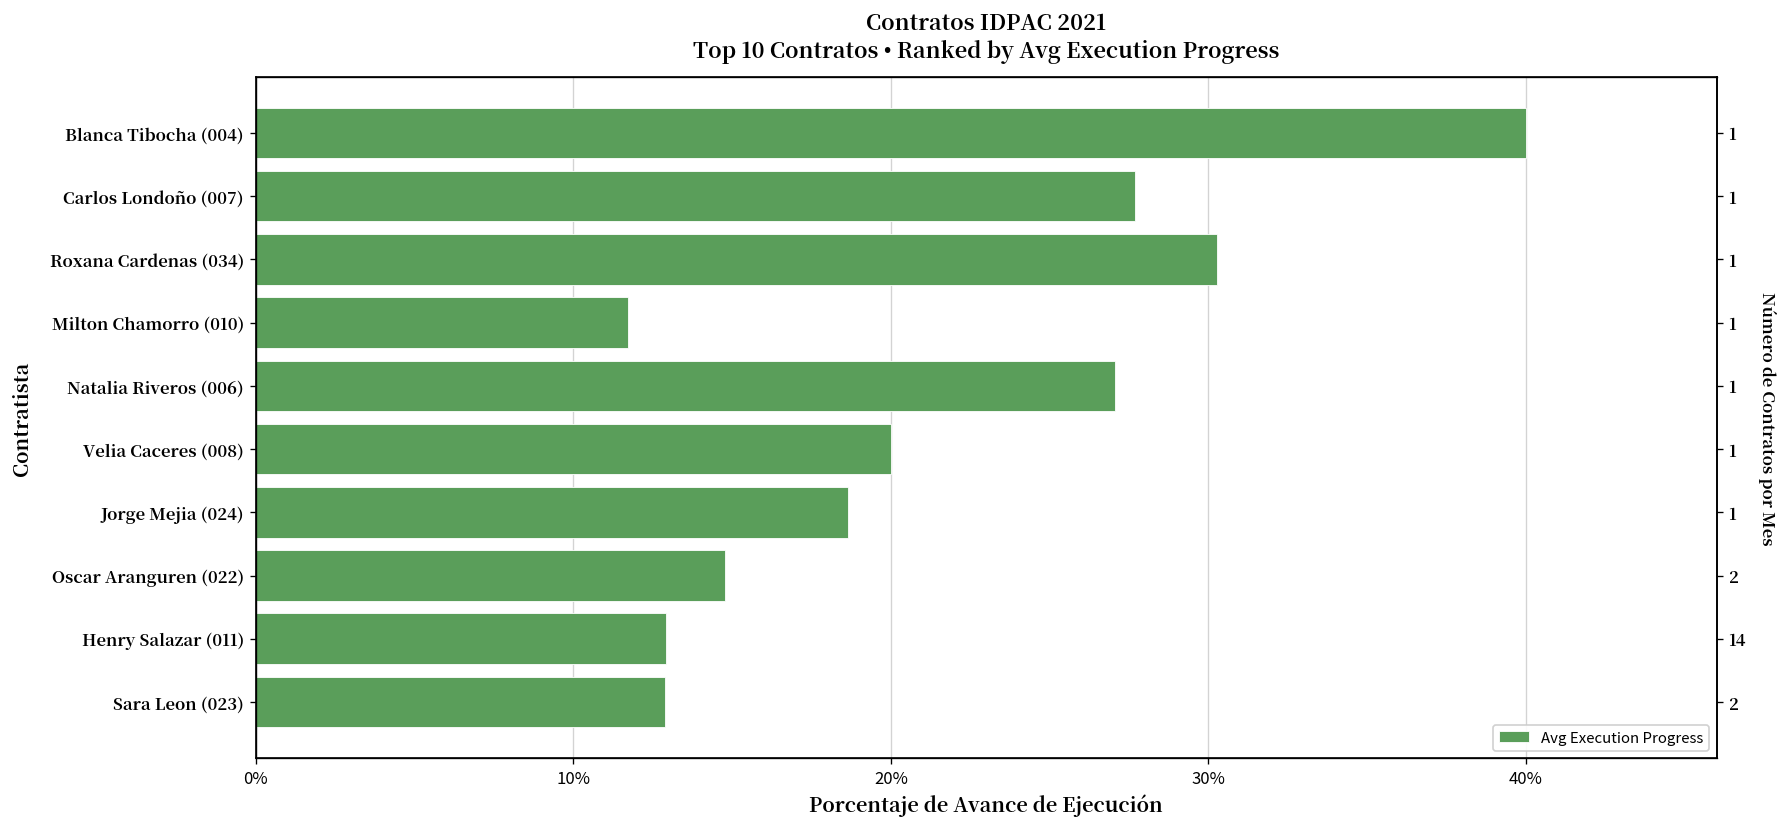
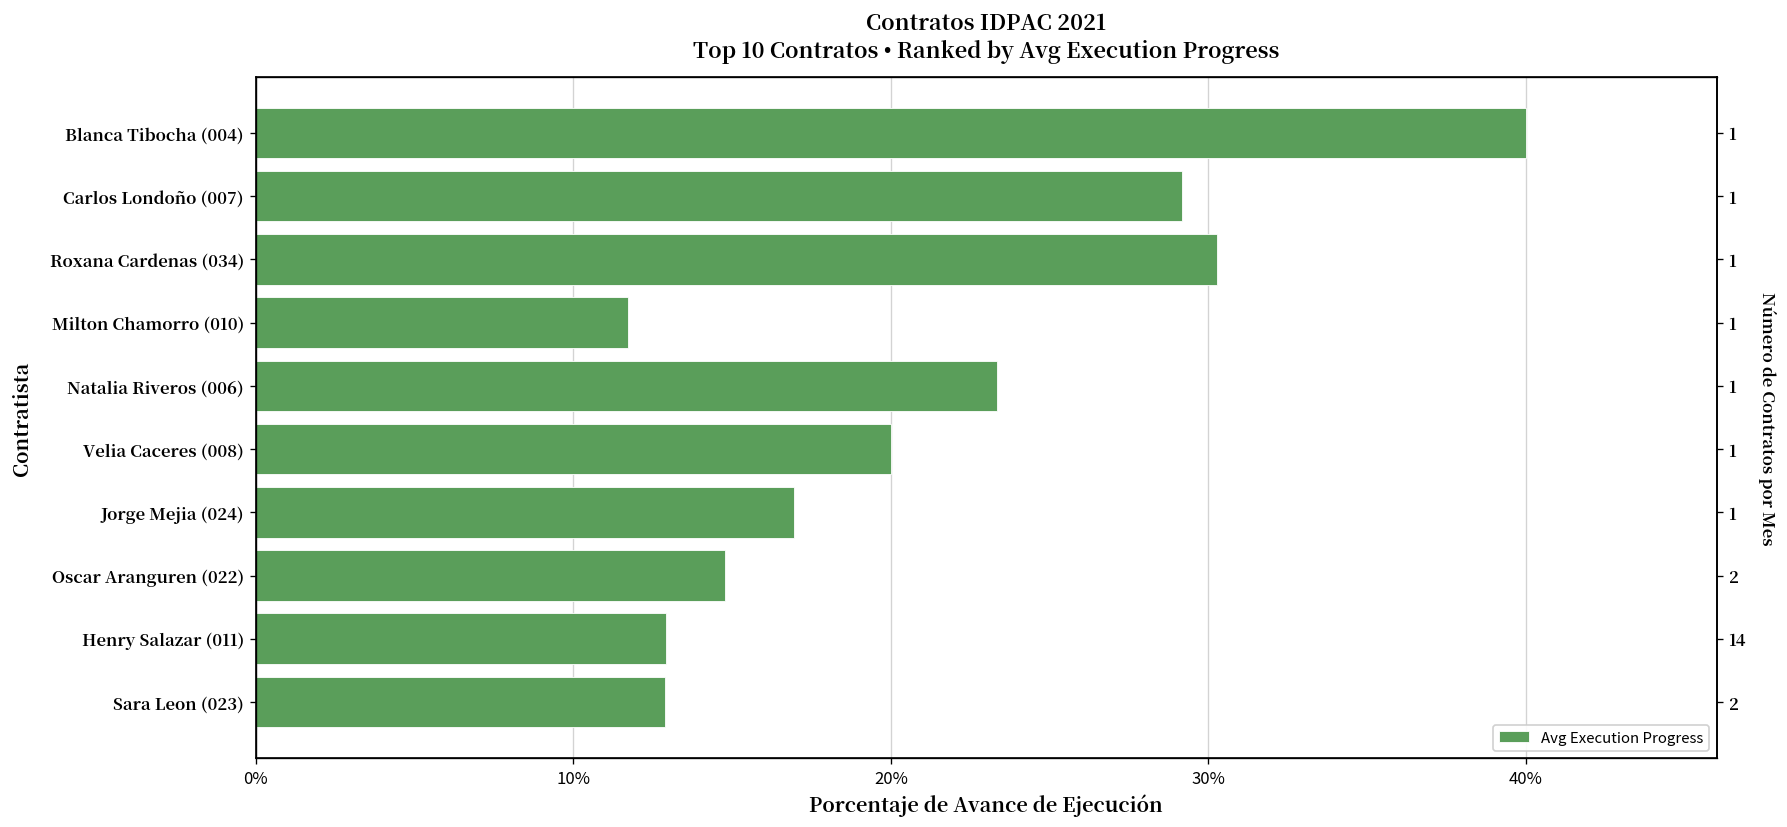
Carlos Londoño (007): 27.7% -> 29.2%
Natalia Riveros (006): 27.1% -> 23.3%
Jorge Mejia (024): 18.7% -> 17.0%
